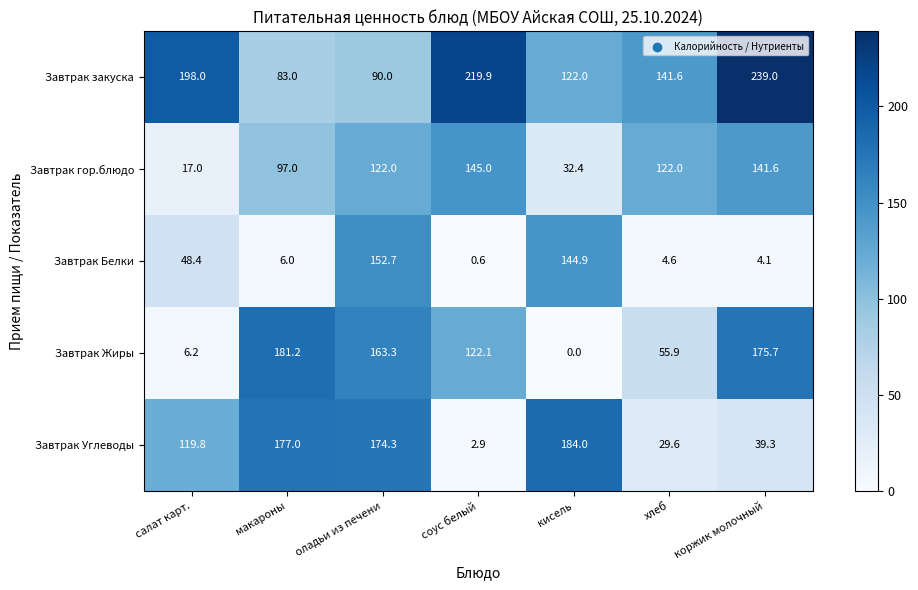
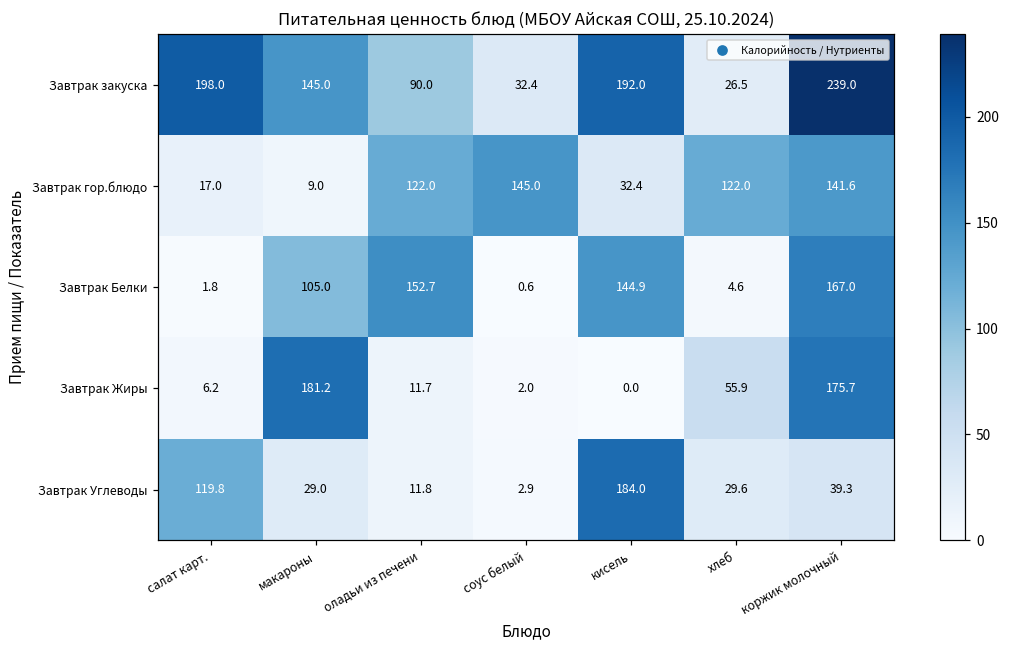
Завтрак закуска, макароны: 83.0 -> 145.0
Завтрак закуска, соус белый: 219.9 -> 32.4
Завтрак закуска, кисель: 122.0 -> 192.0
Завтрак закуска, хлеб: 141.6 -> 26.5
Завтрак гор.блюдо, макароны: 97.0 -> 9.0
Завтрак Белки, салат карт.: 48.4 -> 1.8
Завтрак Белки, макароны: 6.0 -> 105.0
Завтрак Белки, коржик молочный: 4.1 -> 167.0
Завтрак Жиры, оладьи из печени: 163.3 -> 11.7
Завтрак Жиры, соус белый: 122.1 -> 2.0
Завтрак Углеводы, макароны: 177.0 -> 29.0
Завтрак Углеводы, оладьи из печени: 174.3 -> 11.8
